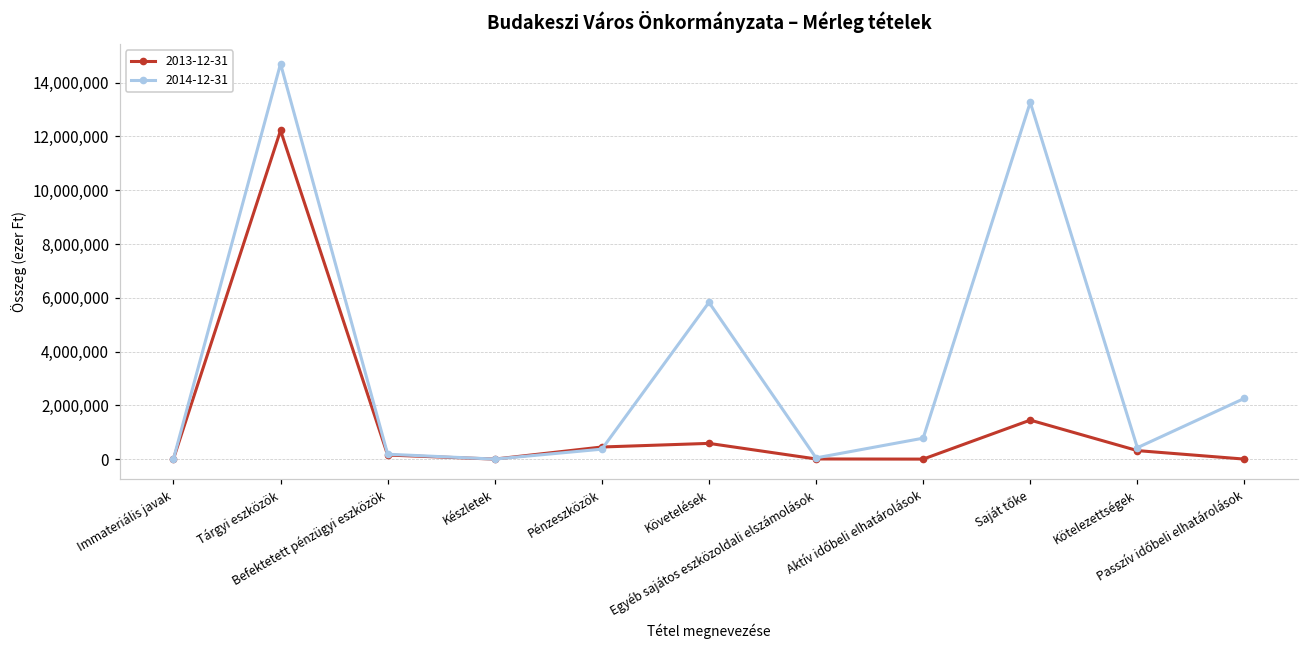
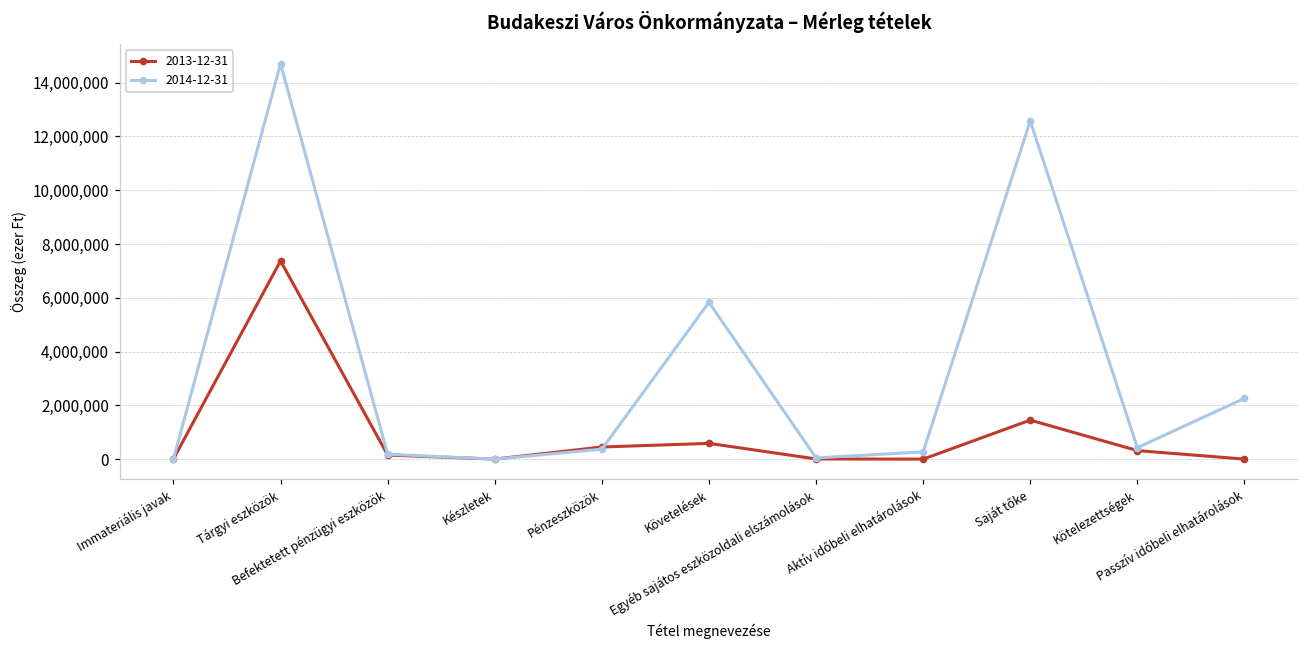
2013-12-31, Tárgyi eszközök: 12,200,000 -> 7,400,000
2014-12-31, Aktív időbeli elhatárolások: 800,000 -> 300,000
2014-12-31, Saját tőke: 13,300,000 -> 12,600,000
